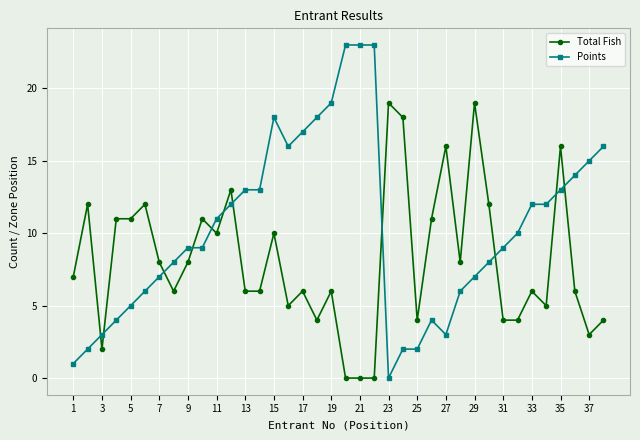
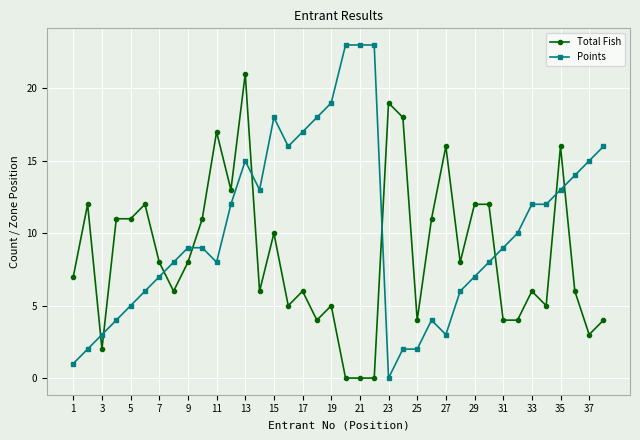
Total Fish, 11: 10 -> 17
Points, 11: 11 -> 8
Total Fish, 13: 6 -> 21
Points, 13: 13 -> 15
Total Fish, 19: 6 -> 5
Total Fish, 29: 19 -> 12
